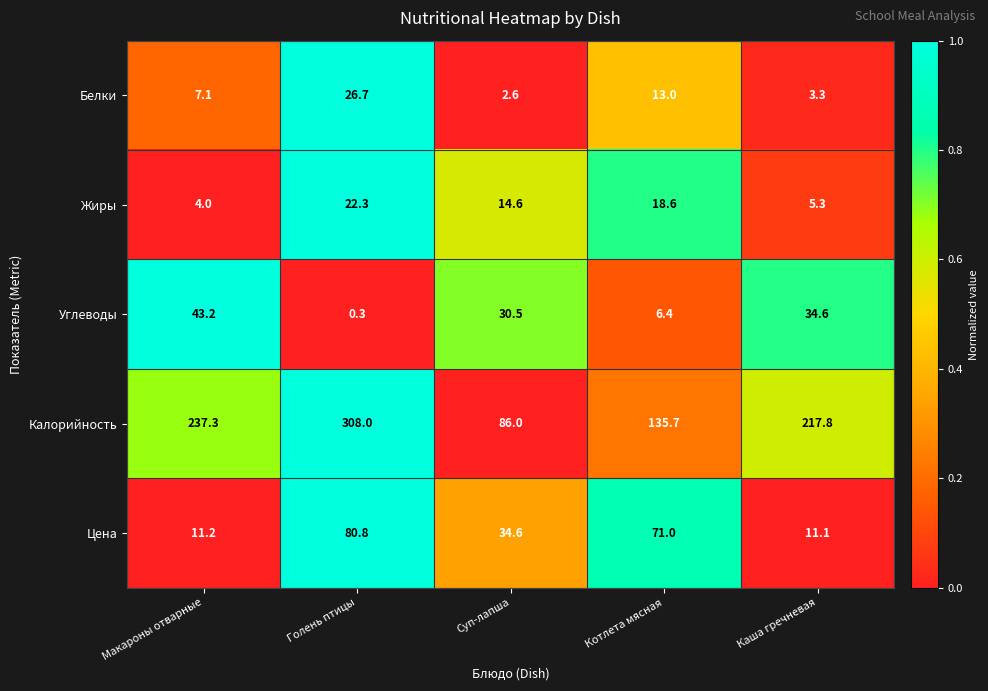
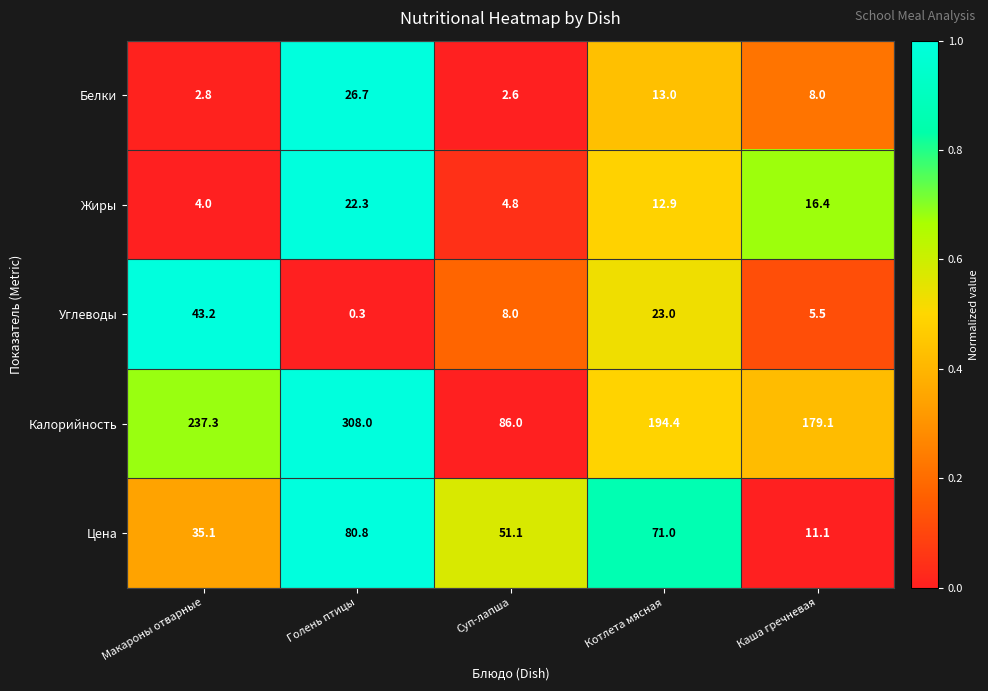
Белки, Макароны отварные: 7.1 -> 2.8
Белки, Каша гречневая: 3.3 -> 8.0
Жиры, Суп-лапша: 14.6 -> 4.8
Жиры, Котлета мясная: 18.6 -> 12.9
Жиры, Каша гречневая: 5.3 -> 16.4
Углеводы, Суп-лапша: 30.5 -> 8.0
Углеводы, Котлета мясная: 6.4 -> 23.0
Углеводы, Каша гречневая: 34.6 -> 5.5
Калорийность, Котлета мясная: 135.7 -> 194.4
Калорийность, Каша гречневая: 217.8 -> 179.1
Цена, Макароны отварные: 11.2 -> 35.1
Цена, Суп-лапша: 34.6 -> 51.1
